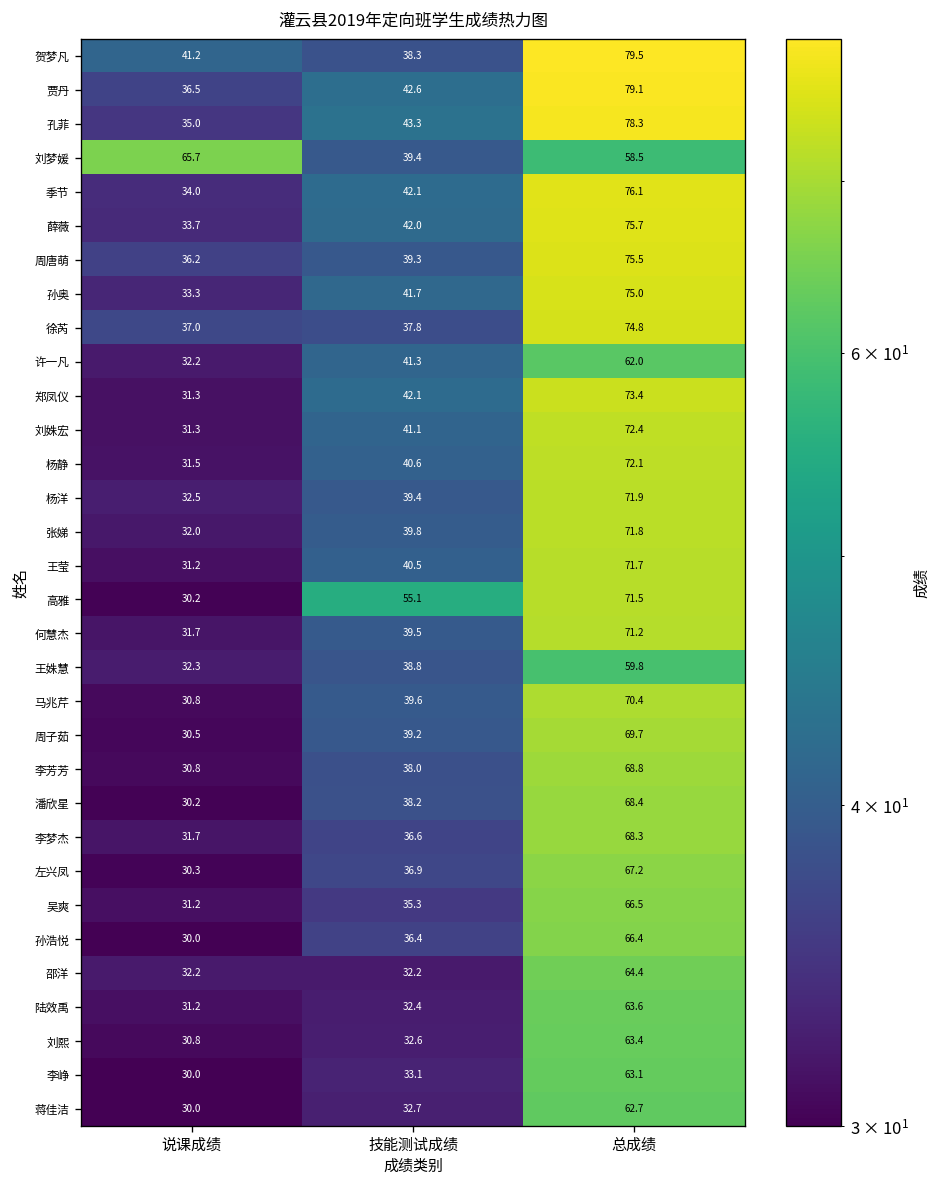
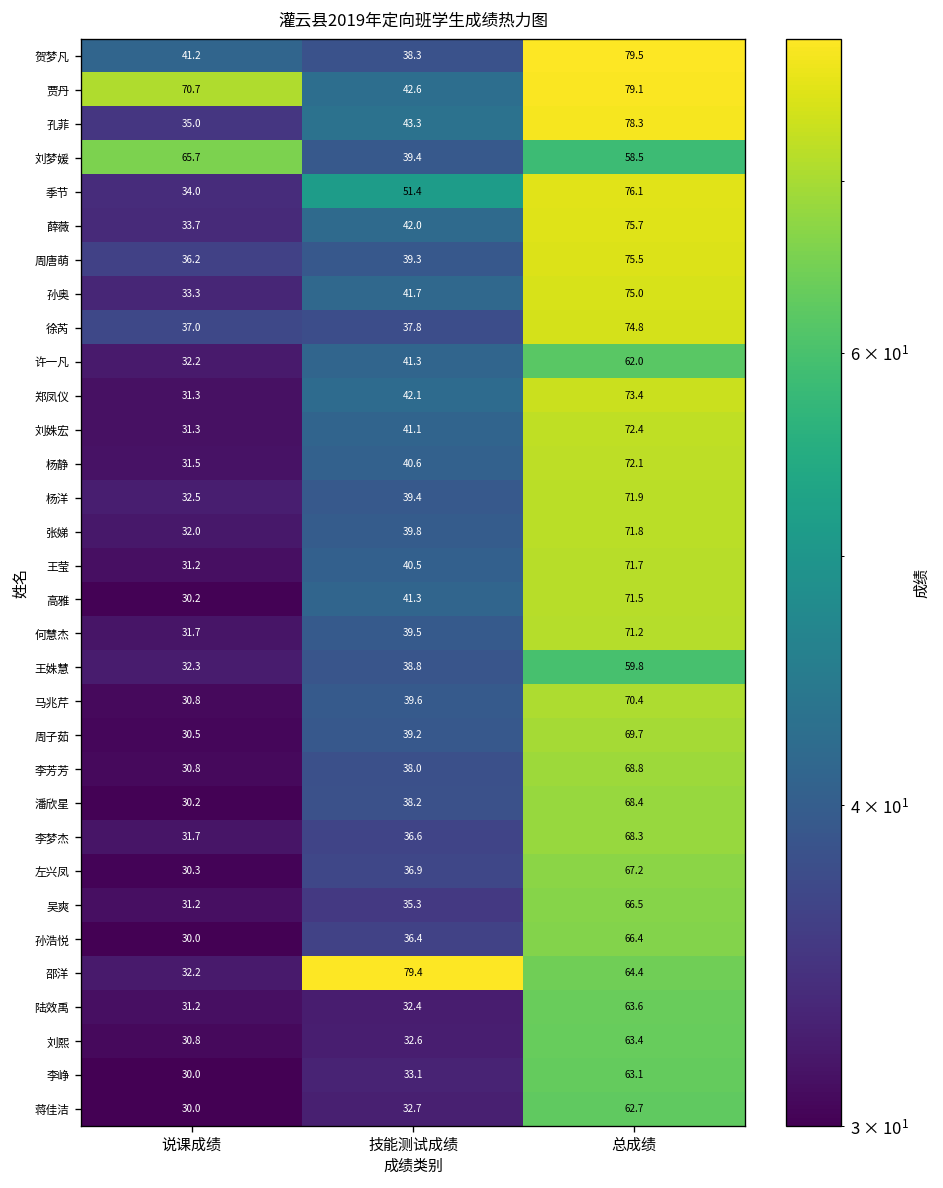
贾丹, 说课成绩: 36.5 -> 70.7
季节, 技能测试成绩: 42.1 -> 51.4
高雅, 技能测试成绩: 55.1 -> 41.3
邵洋, 技能测试成绩: 32.2 -> 79.4
